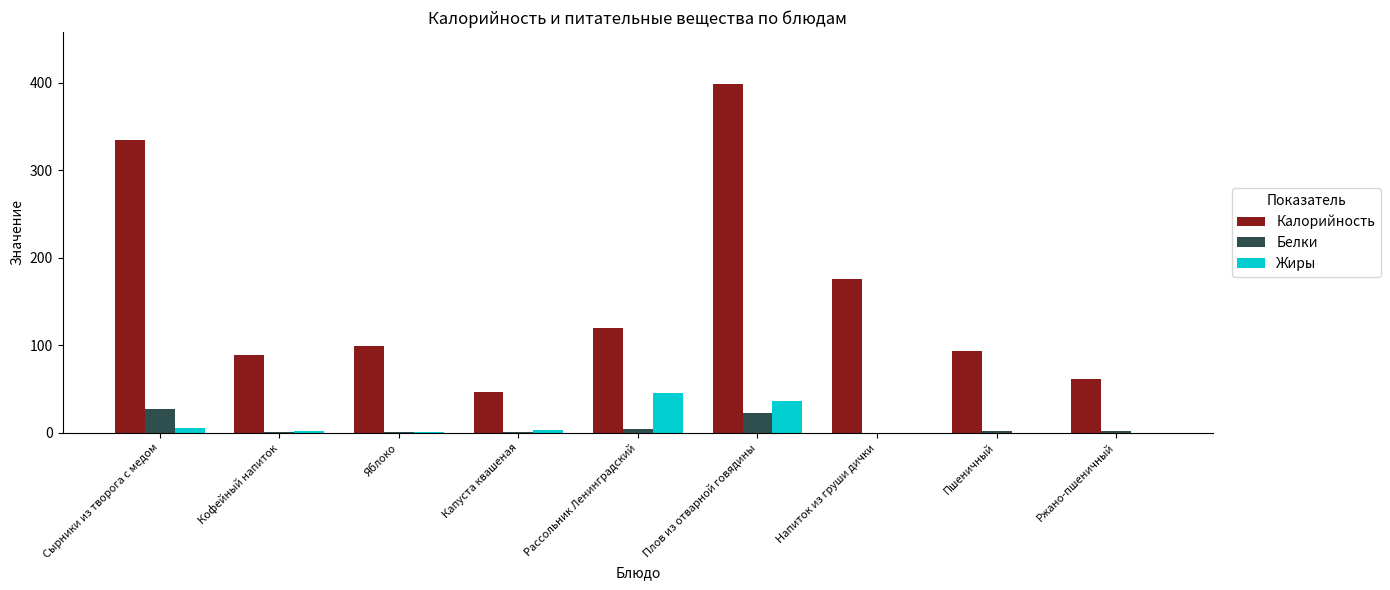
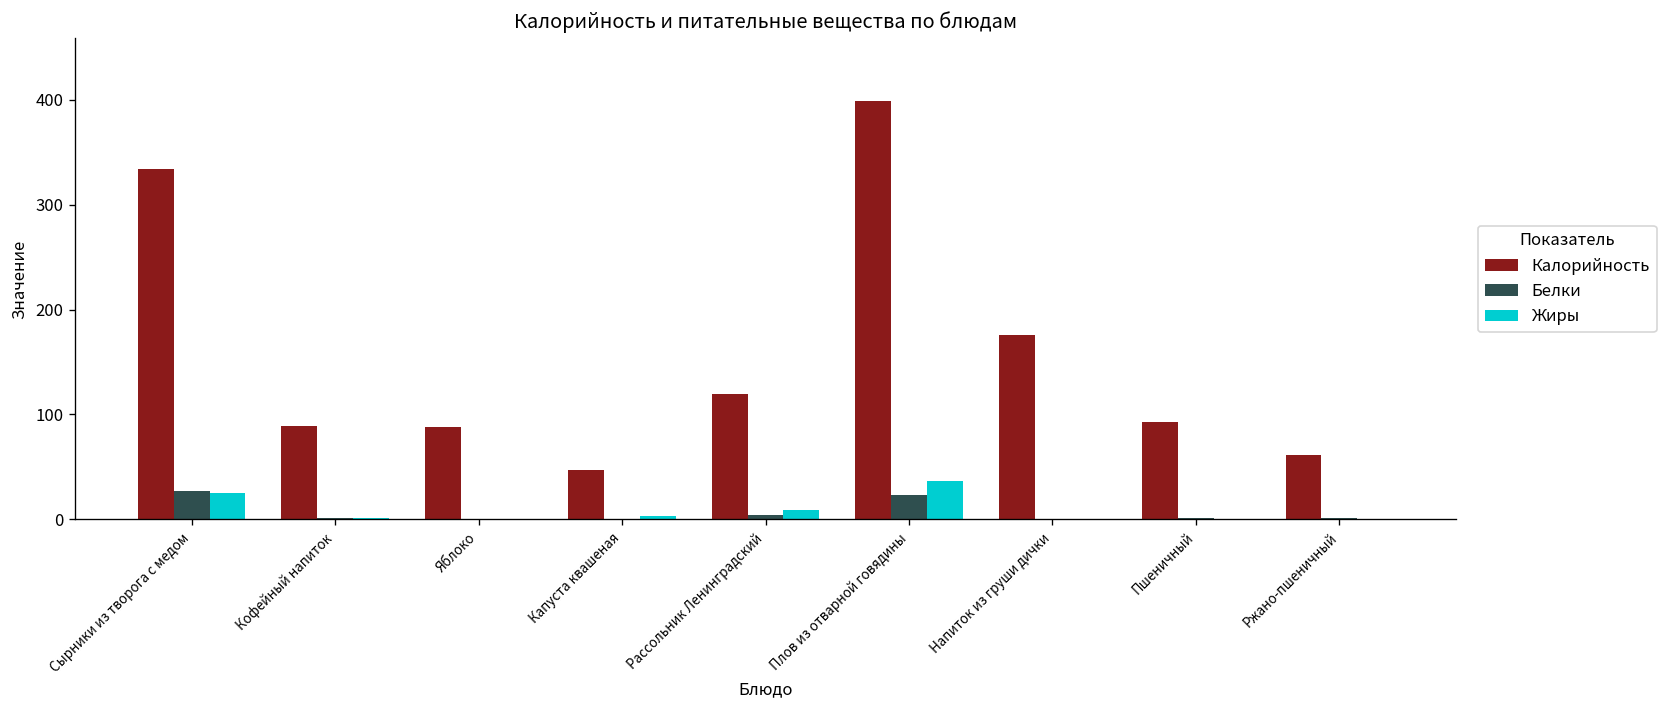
Жиры, Сырники из творога с медом: 10 -> 20
Калорийность, Яблоко: 100 -> 90
Жиры, Рассольник Ленинградский: 50 -> 10
